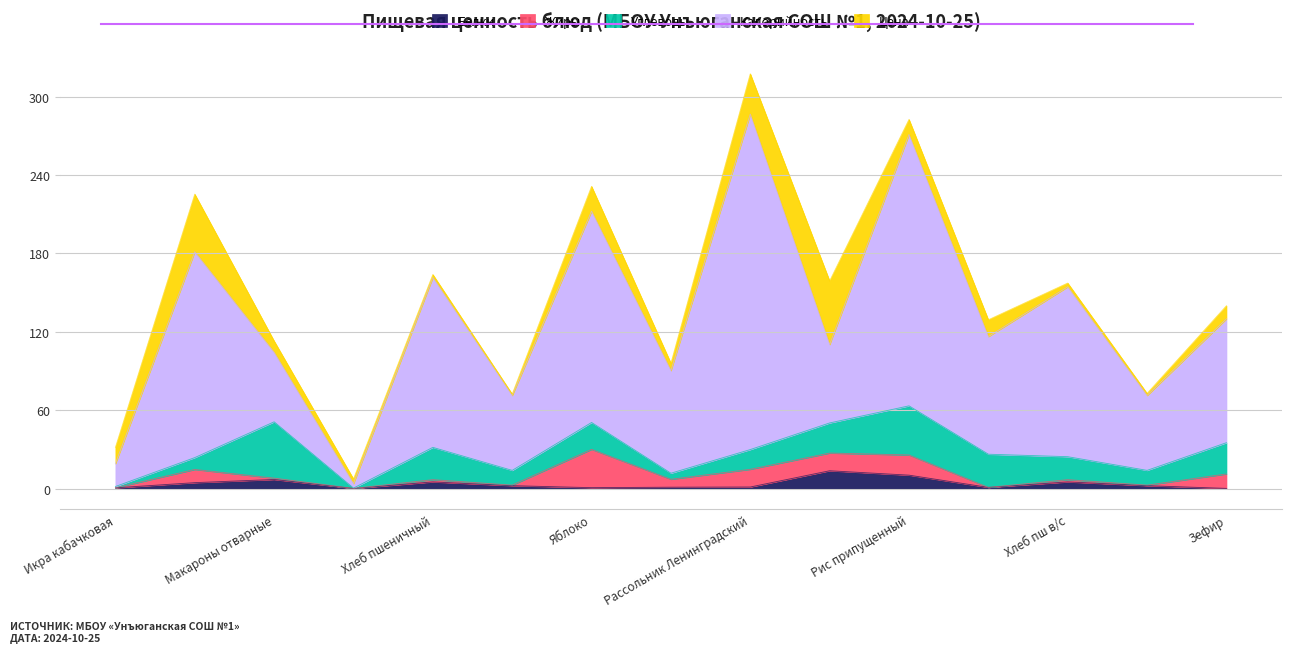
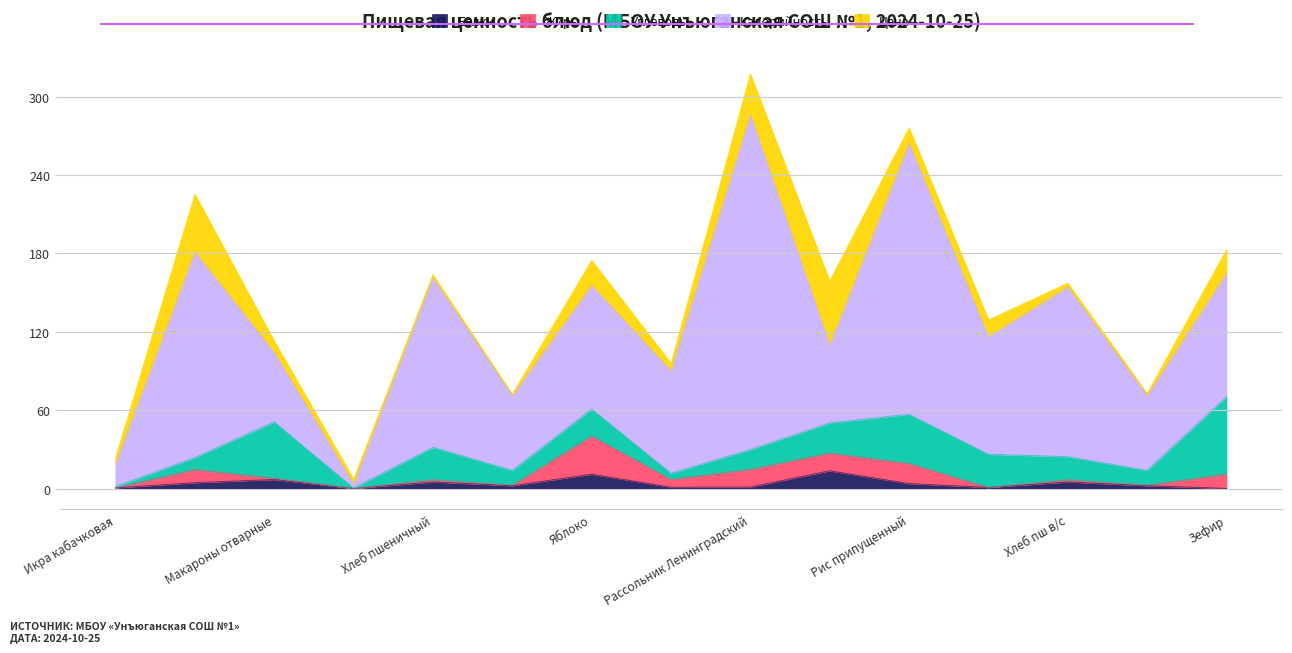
Цена, Икра кабачковая: 12 -> 4
Белки, Яблоко: 1 -> 11
Калорийность, Яблоко: 162 -> 95
Белки, Рис припущенный: 10 -> 4
Углеводы, Зефир: 24 -> 59
Цена, Зефир: 10 -> 18
